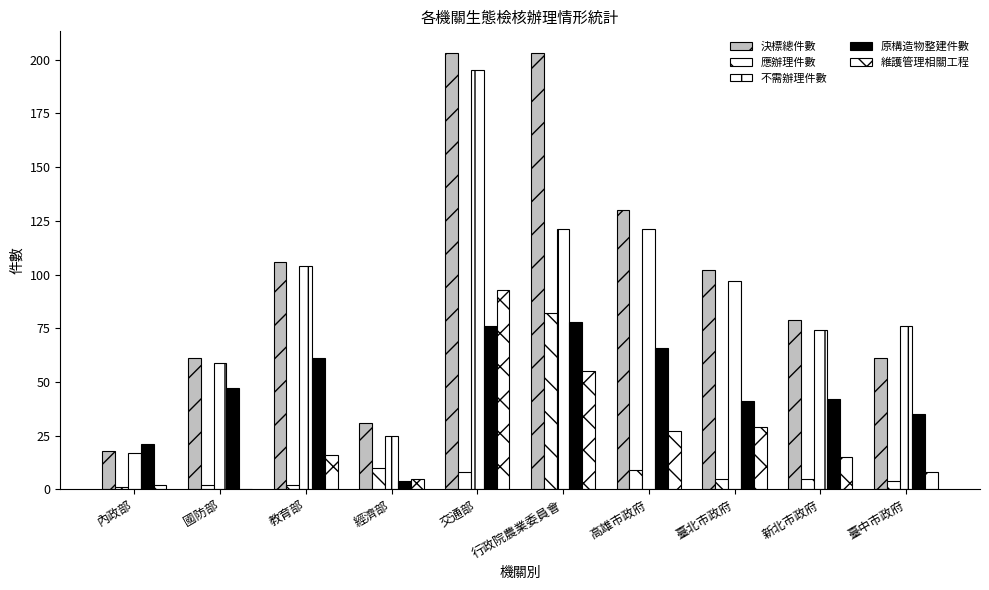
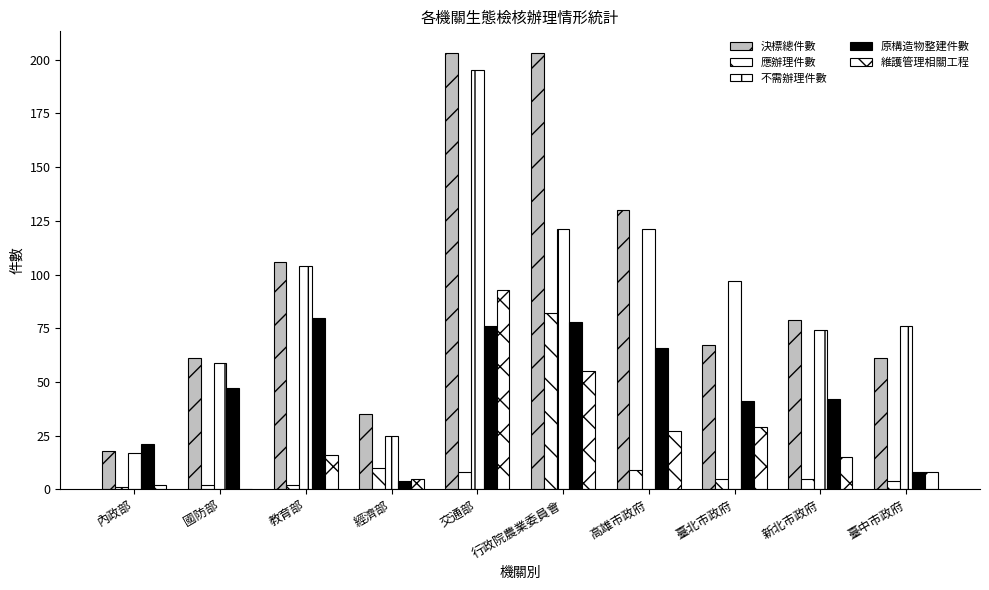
原構造物整建件數, 教育部: 61 -> 80
決標總件數, 經濟部: 31 -> 35
決標總件數, 臺北市政府: 102 -> 67
原構造物整建件數, 臺中市政府: 35 -> 8
